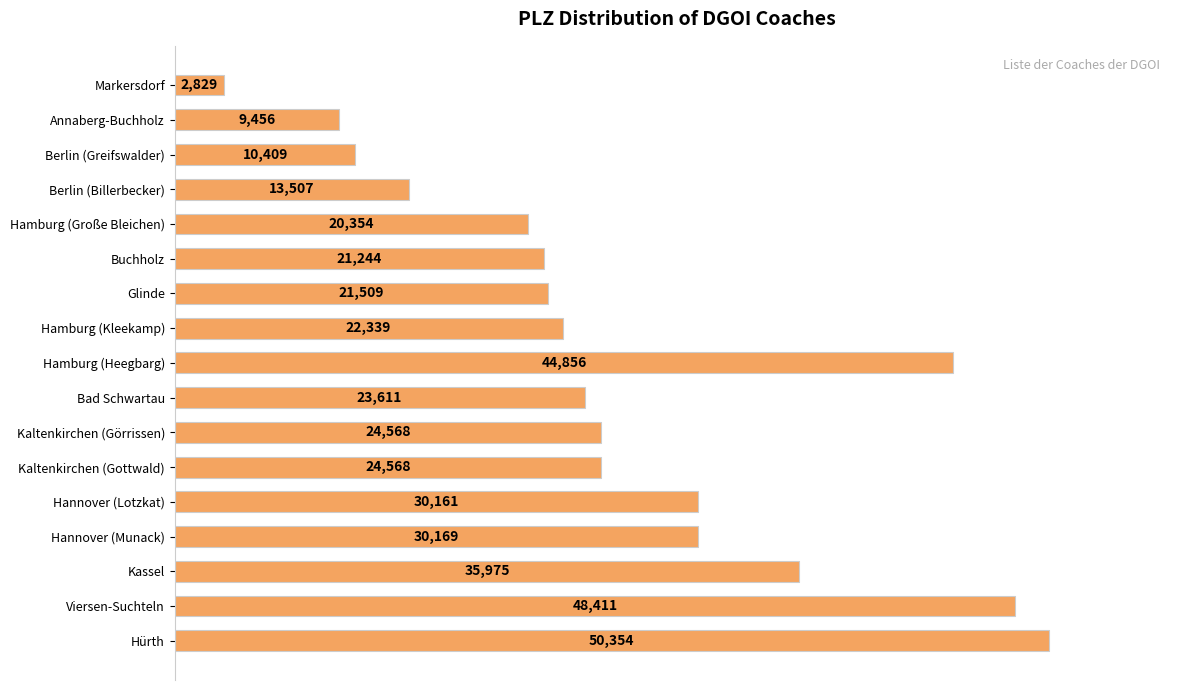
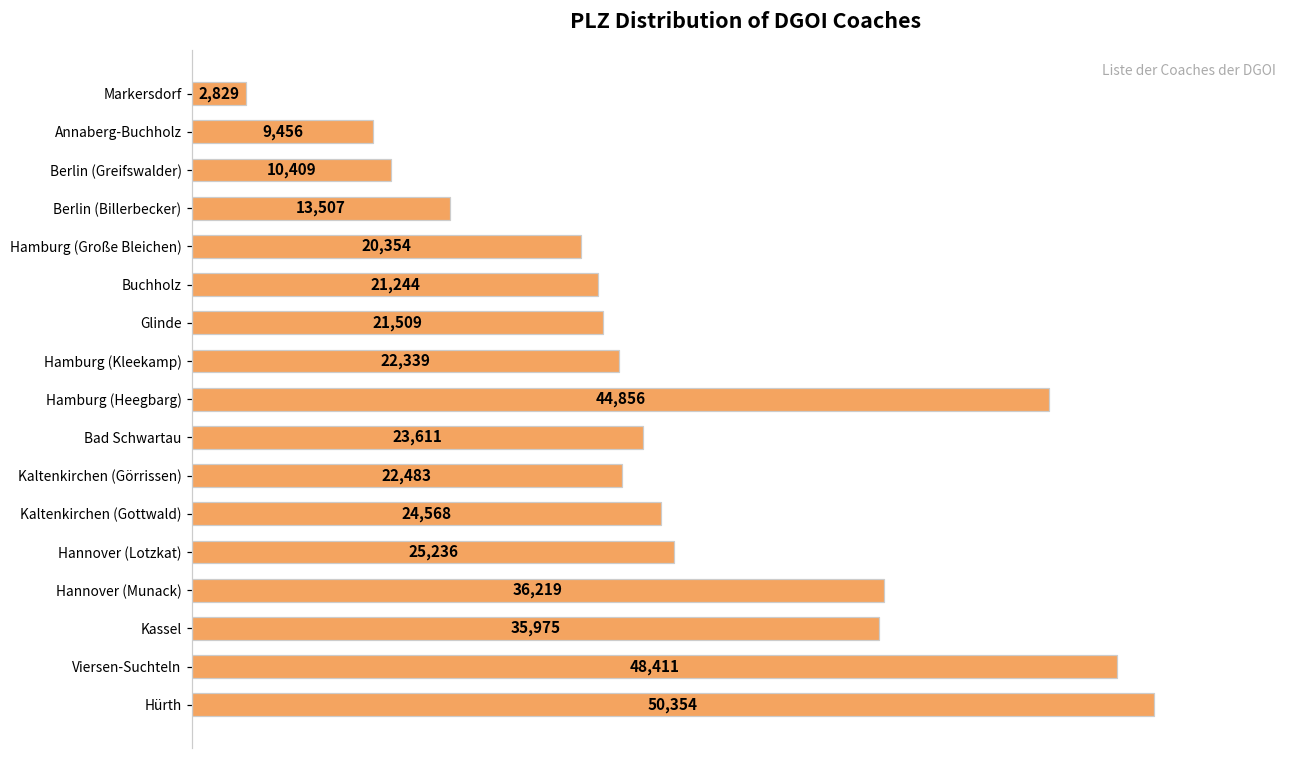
Kaltenkirchen (Görrissen): 24,568 -> 22,483
Hannover (Lotzkat): 30,161 -> 25,236
Hannover (Munack): 30,169 -> 36,219
